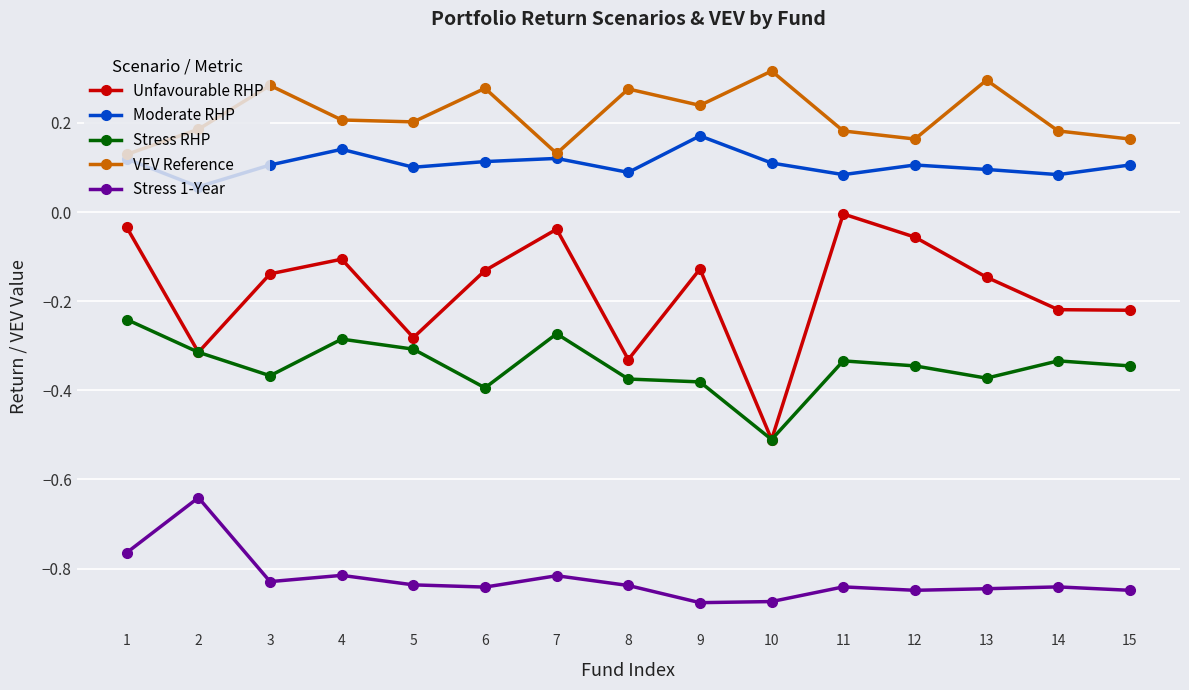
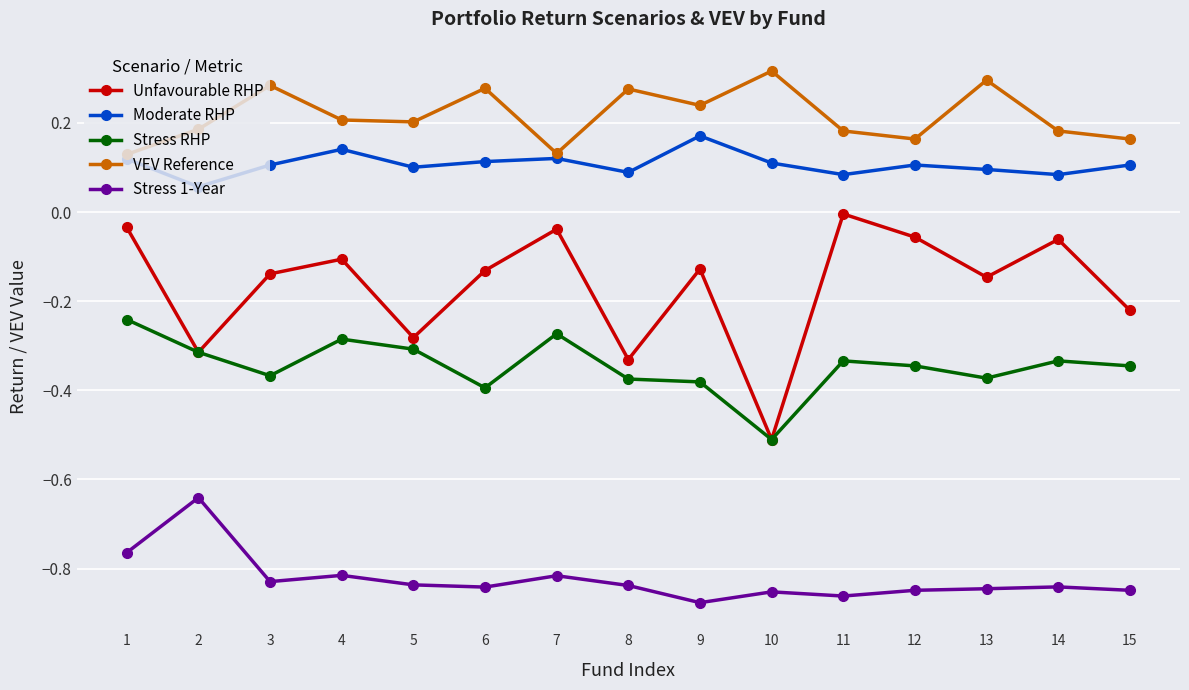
Stress 1-Year, 10: -0.87 -> -0.85
Stress 1-Year, 11: -0.84 -> -0.86
Unfavourable RHP, 14: -0.22 -> -0.06
